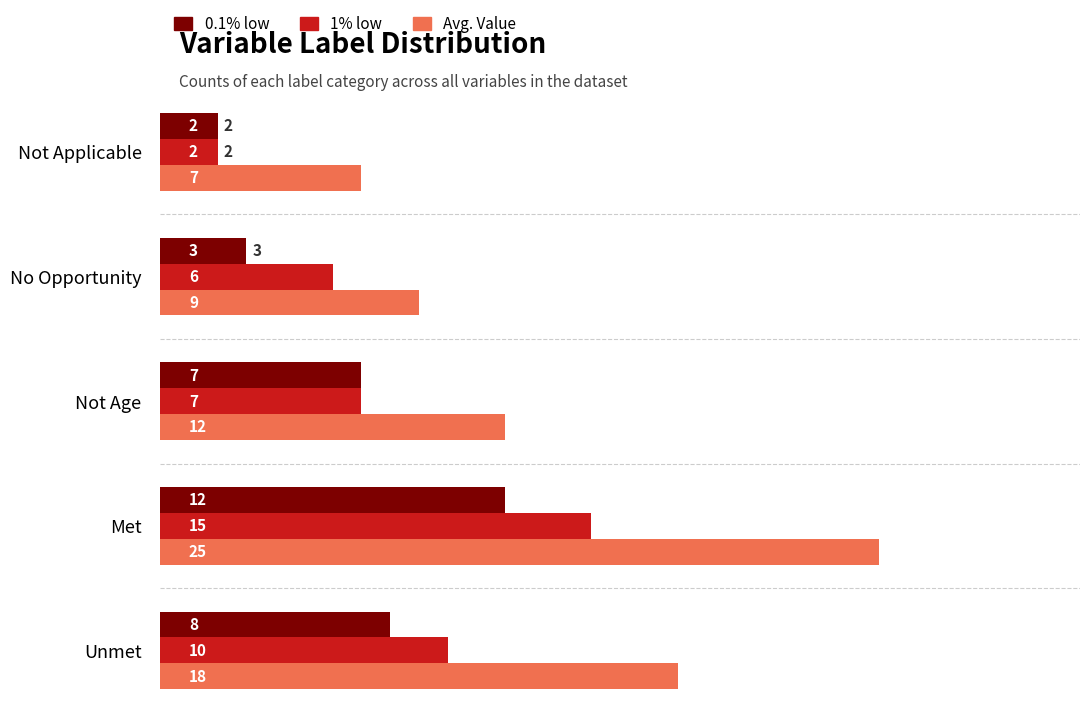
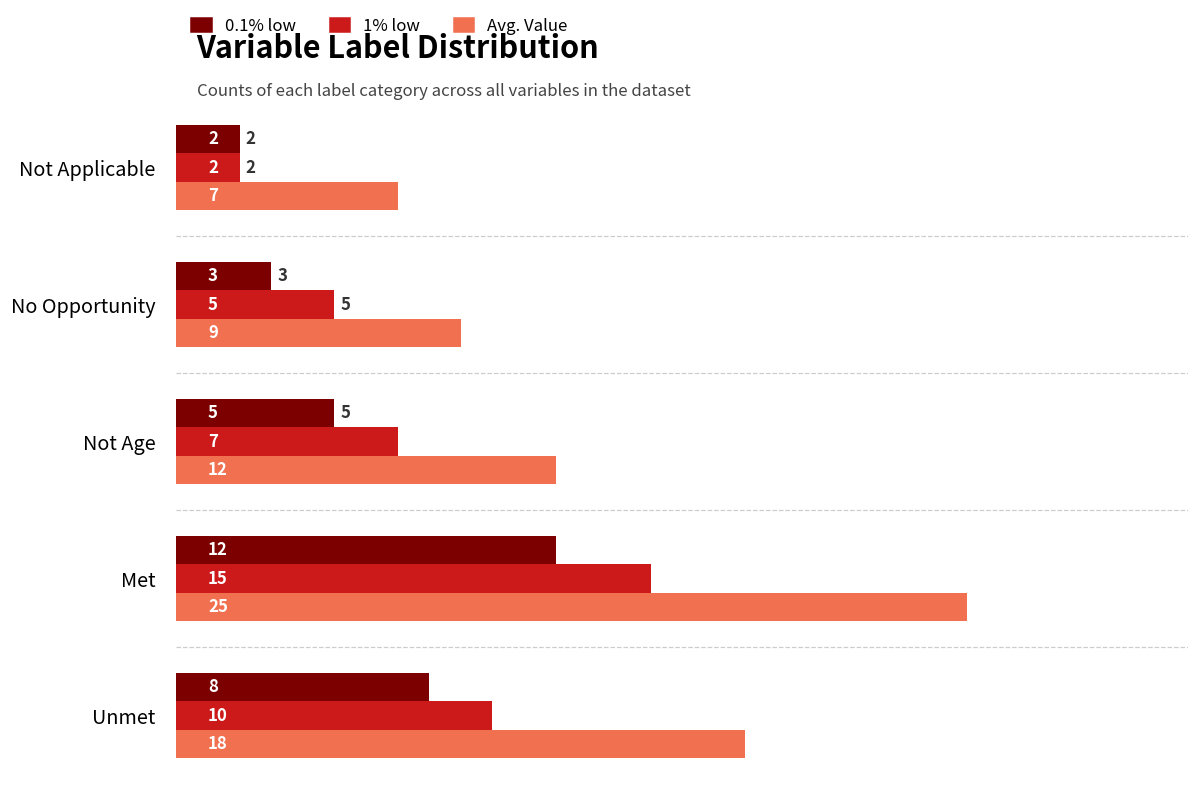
1% low, No Opportunity: 6 -> 5
0.1% low, Not Age: 7 -> 5
